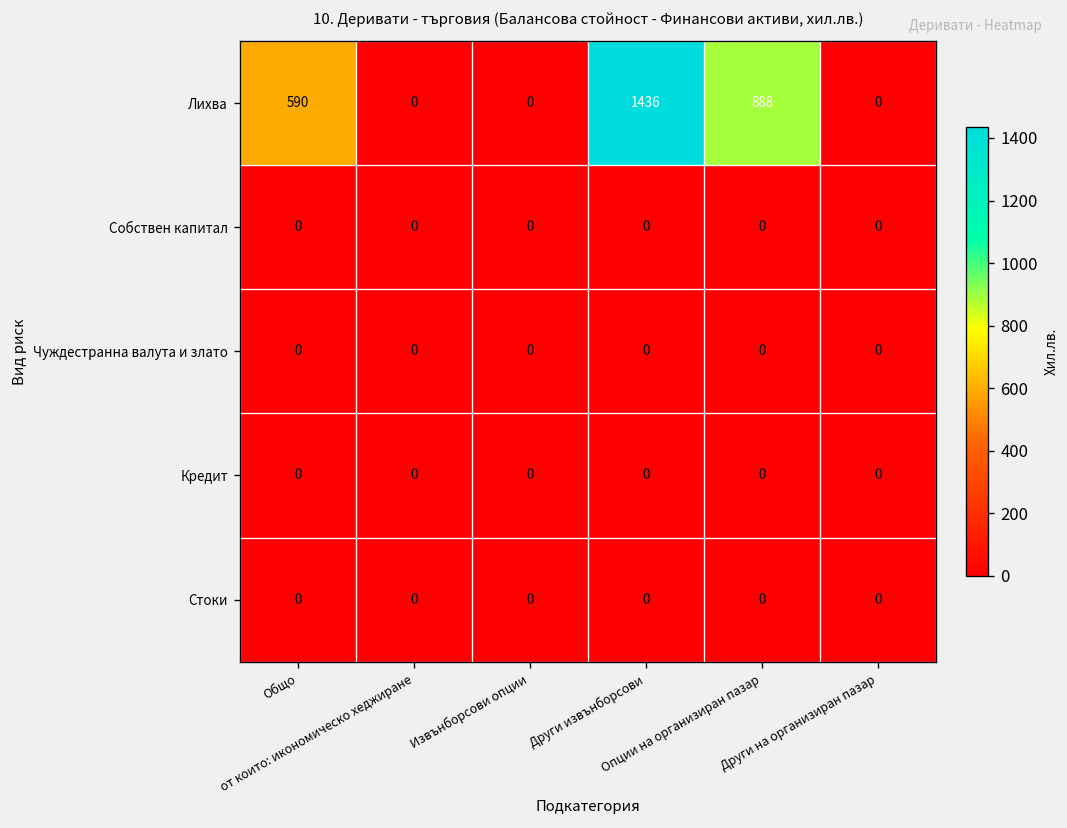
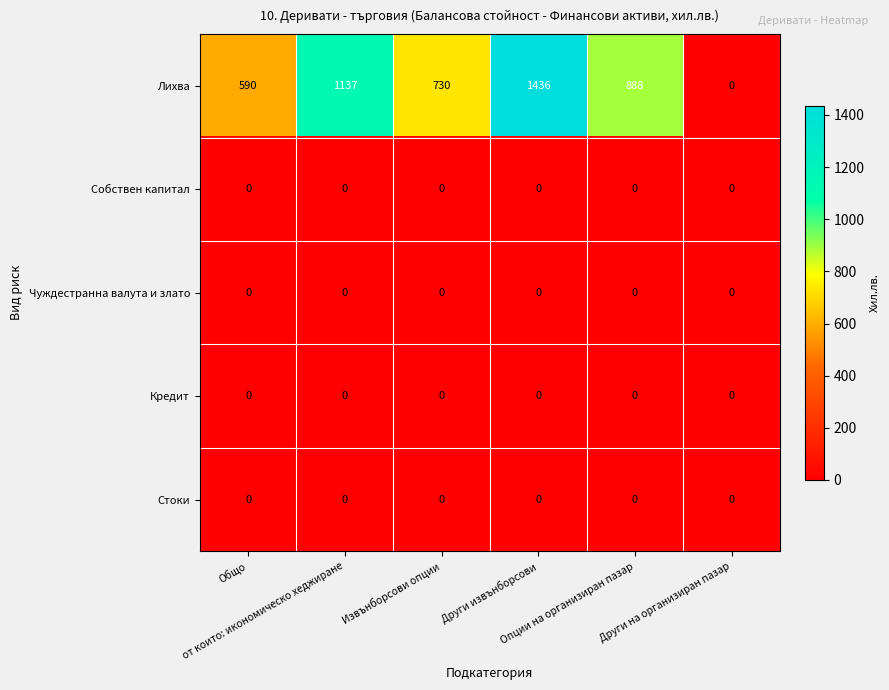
Лихва, от които: икономическо хеджиране: 0 -> 1137
Лихва, Извънборсови опции: 0 -> 730
